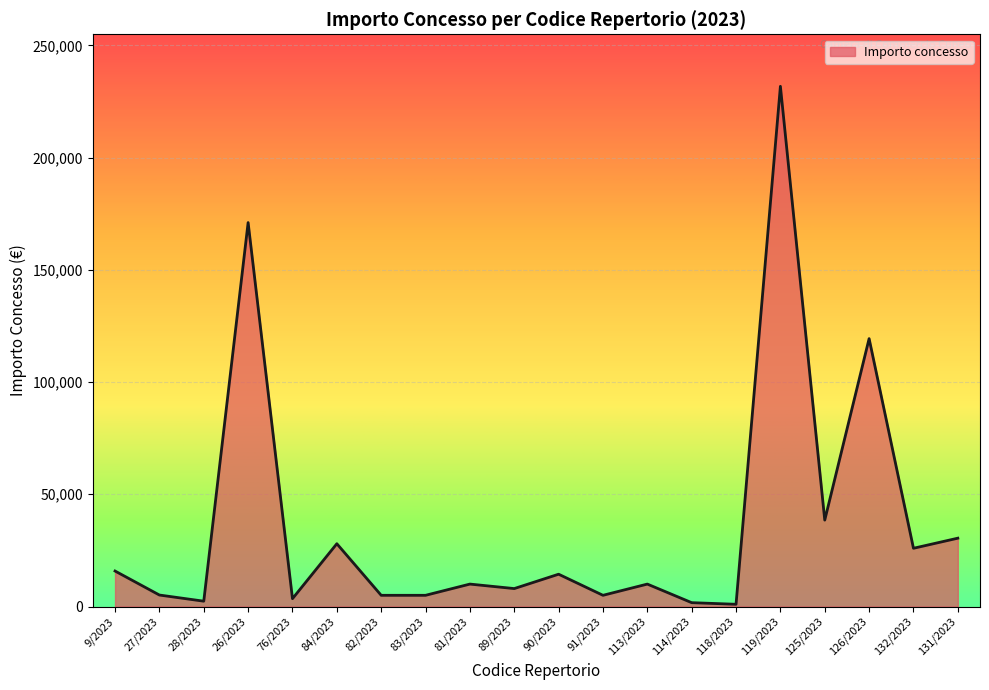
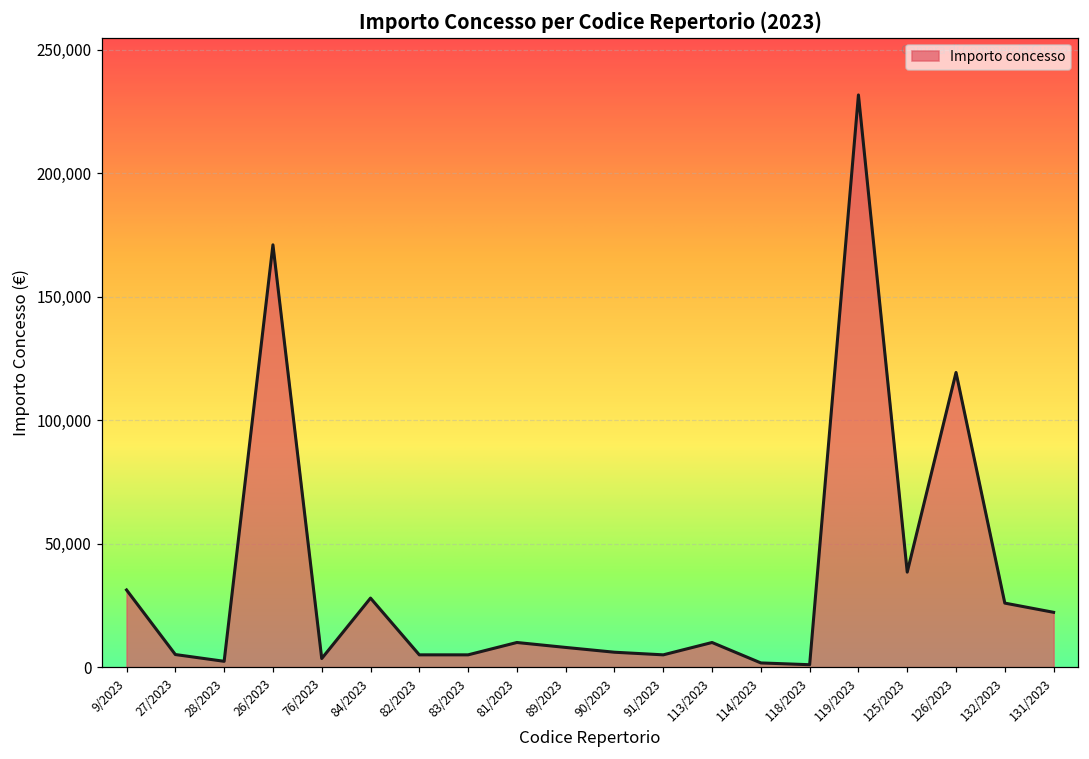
9/2023: 16,000 -> 31,000
90/2023: 14,000 -> 6,000
131/2023: 30,000 -> 22,000
